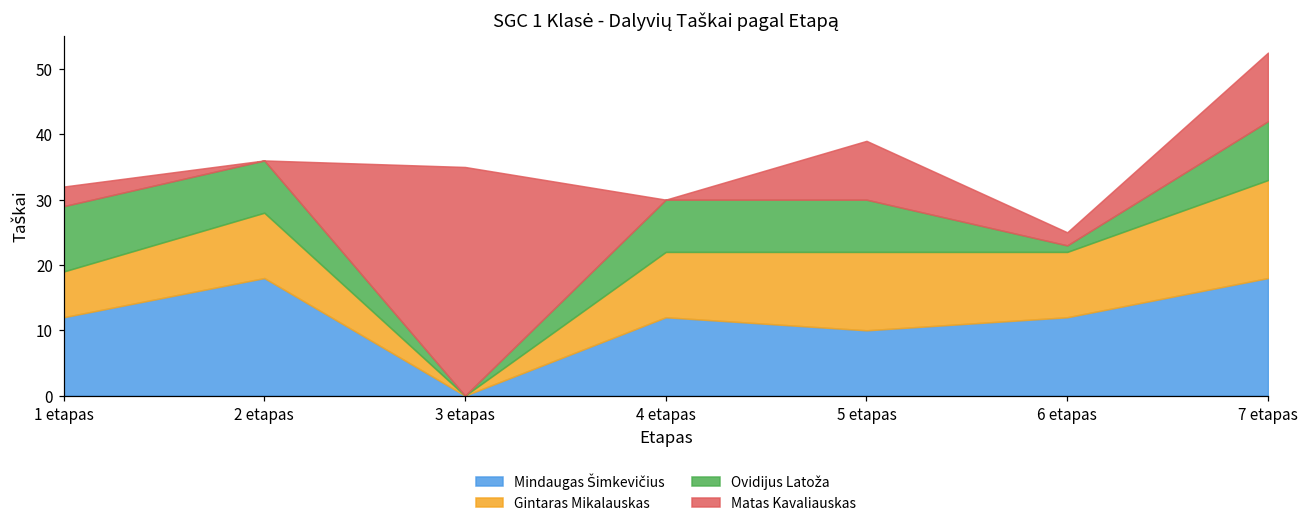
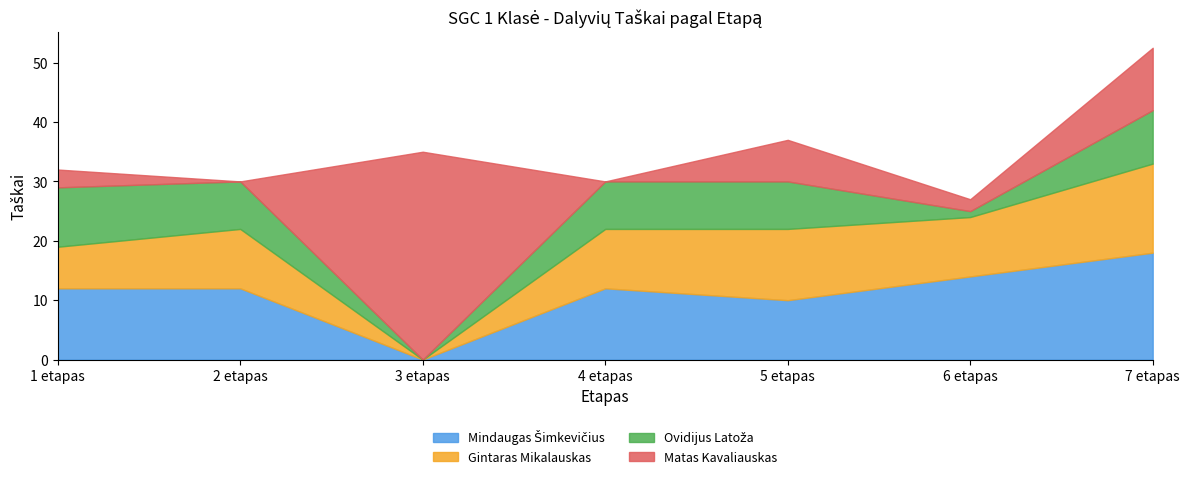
Mindaugas Šimkevičius, 2 etapas: 18 -> 12
Matas Kavaliauskas, 5 etapas: 9 -> 7
Mindaugas Šimkevičius, 6 etapas: 12 -> 14
